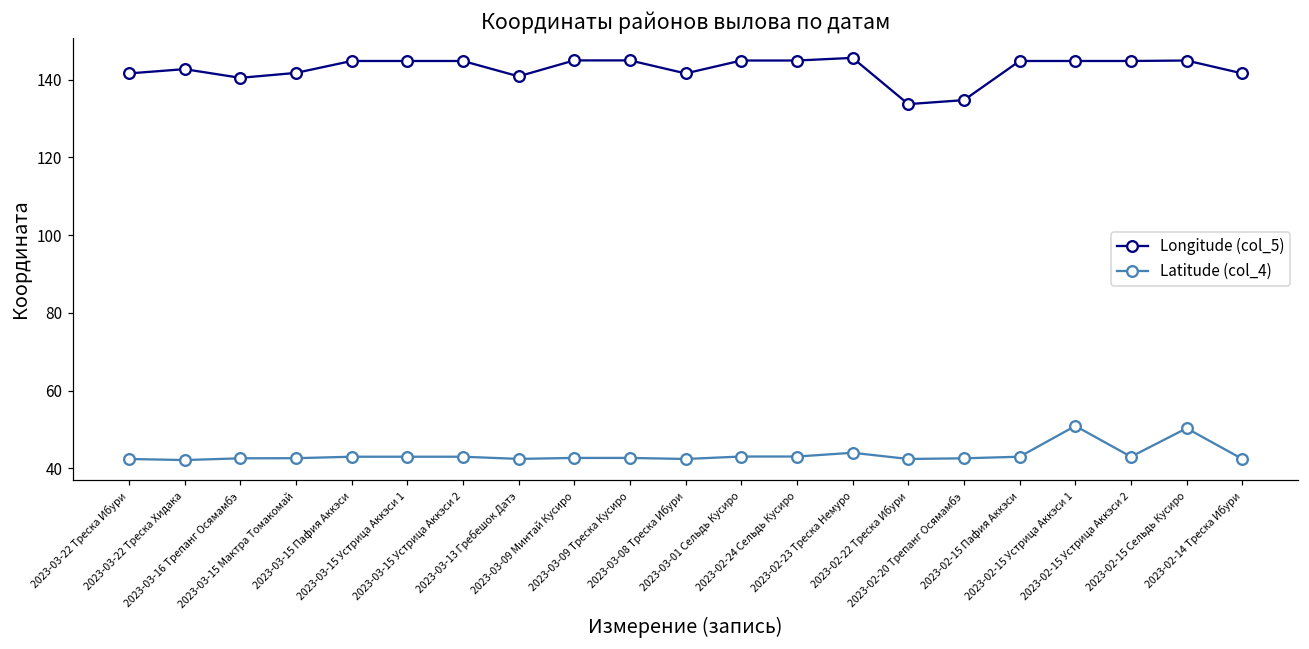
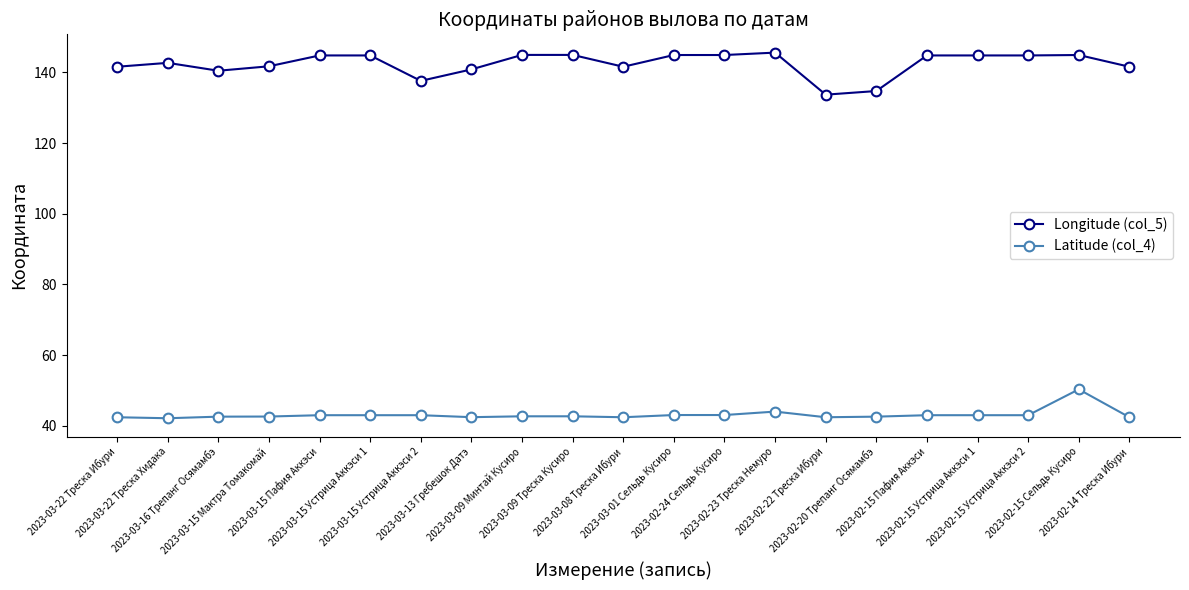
Longitude (col_5), 2023-03-15 Устрица Аккэси 2: 145 -> 138
Latitude (col_4), 2023-02-15 Устрица Аккэси 1: 51 -> 43
